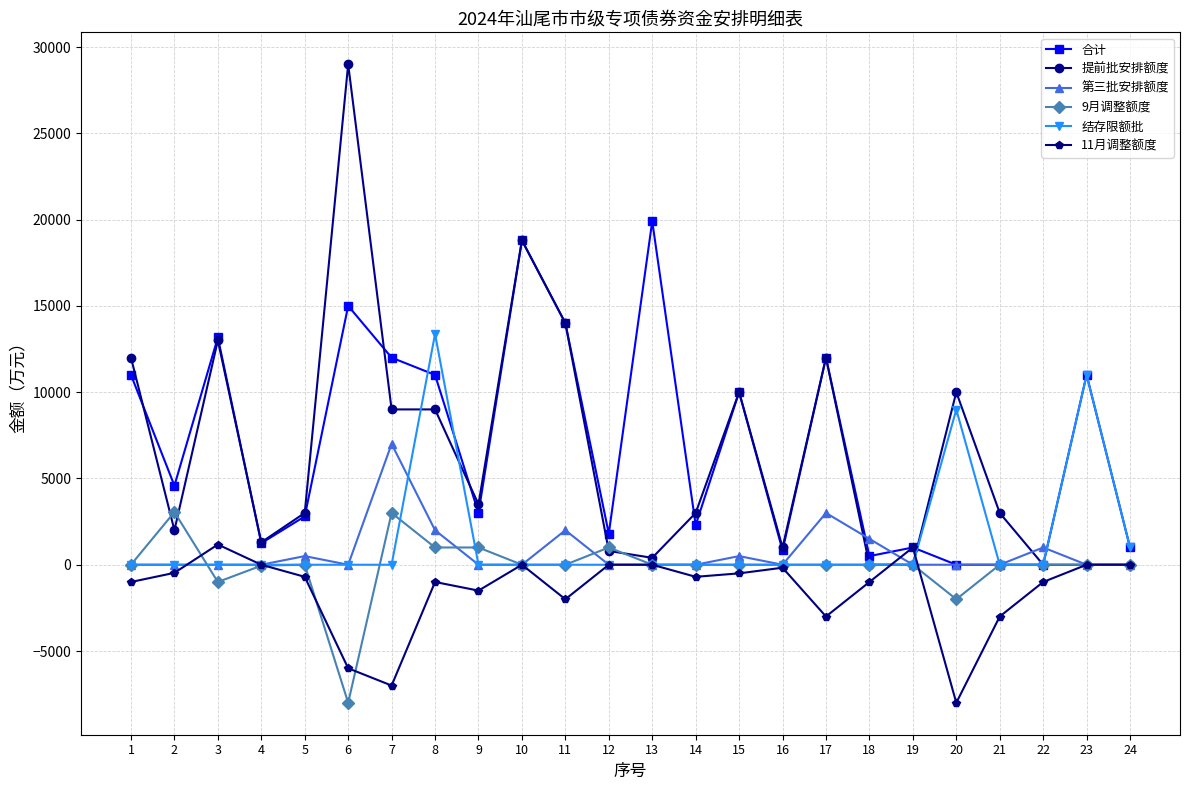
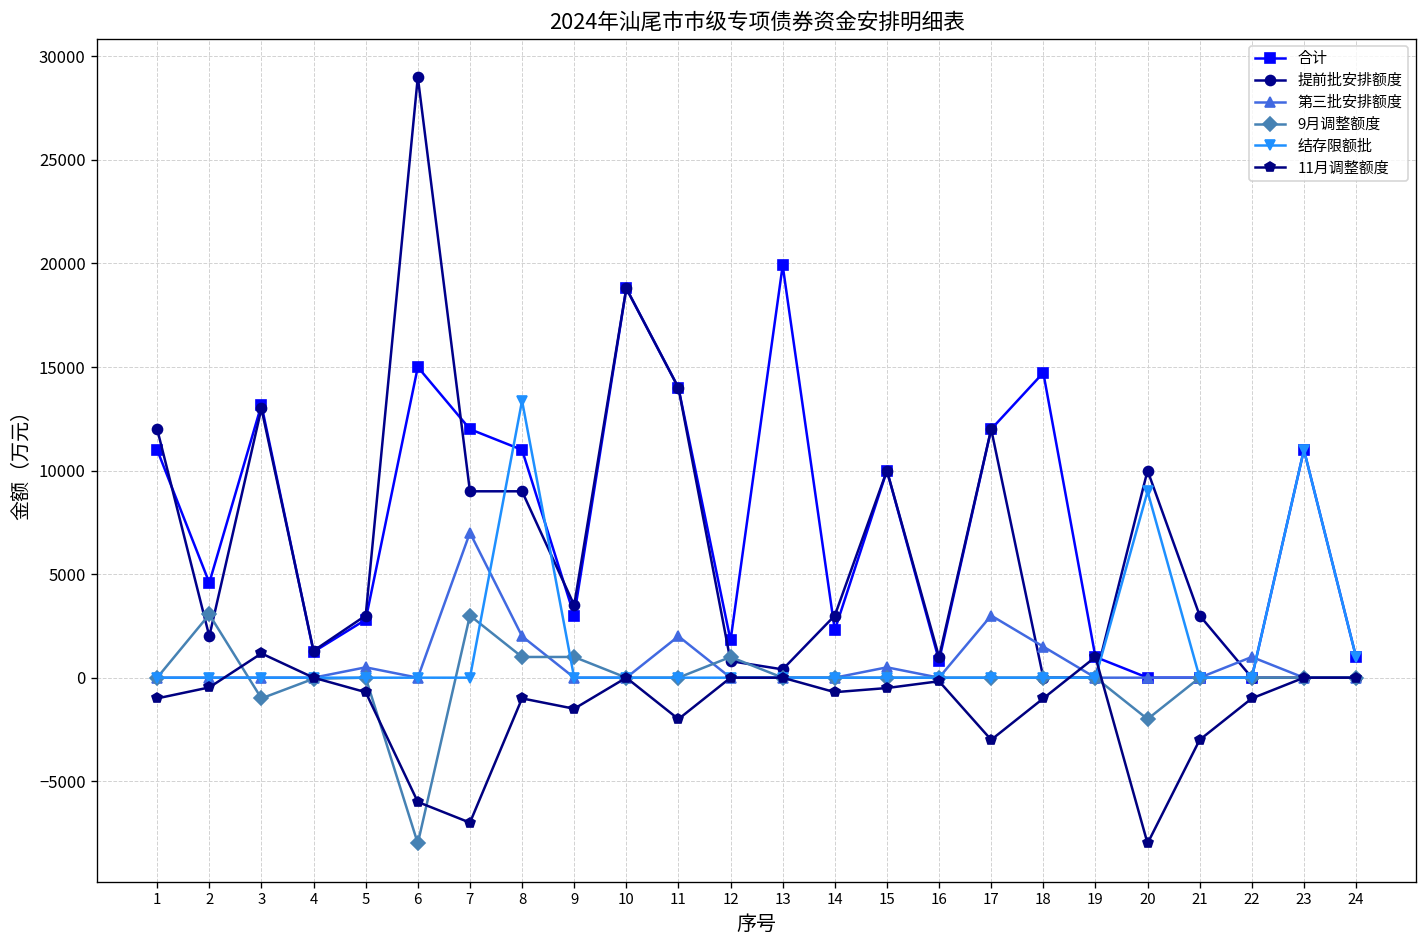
合计, 18: 500 -> 14700
